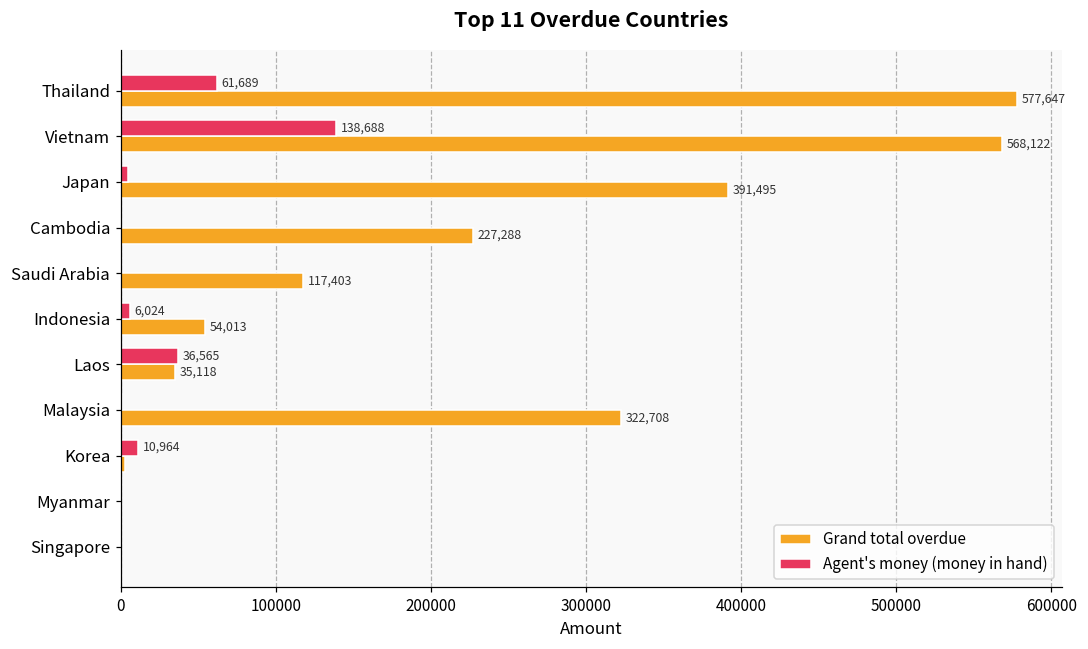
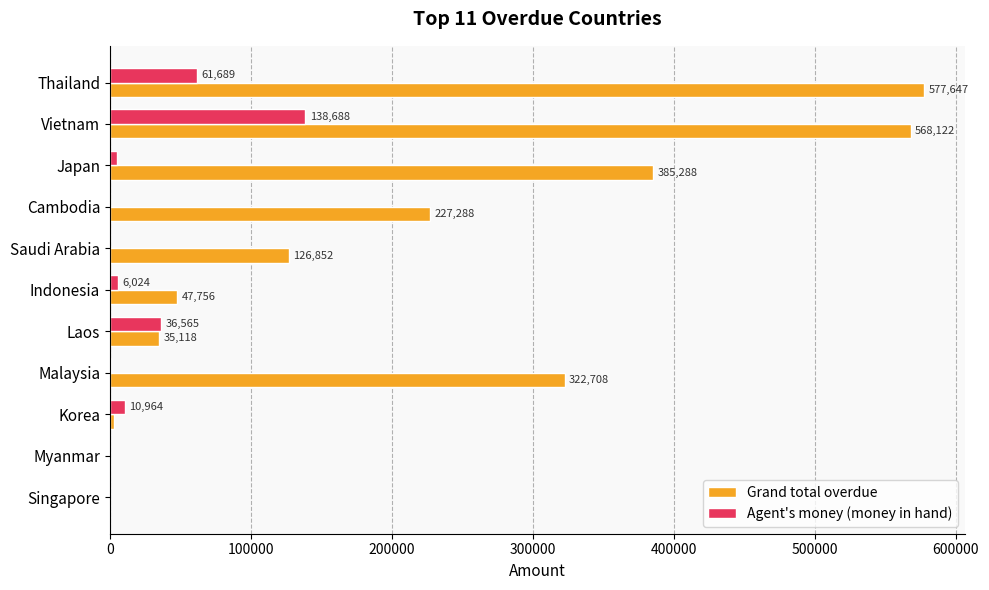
Grand total overdue, Japan: 391,495 -> 385,288
Grand total overdue, Saudi Arabia: 117,403 -> 126,852
Grand total overdue, Indonesia: 54,013 -> 47,756
